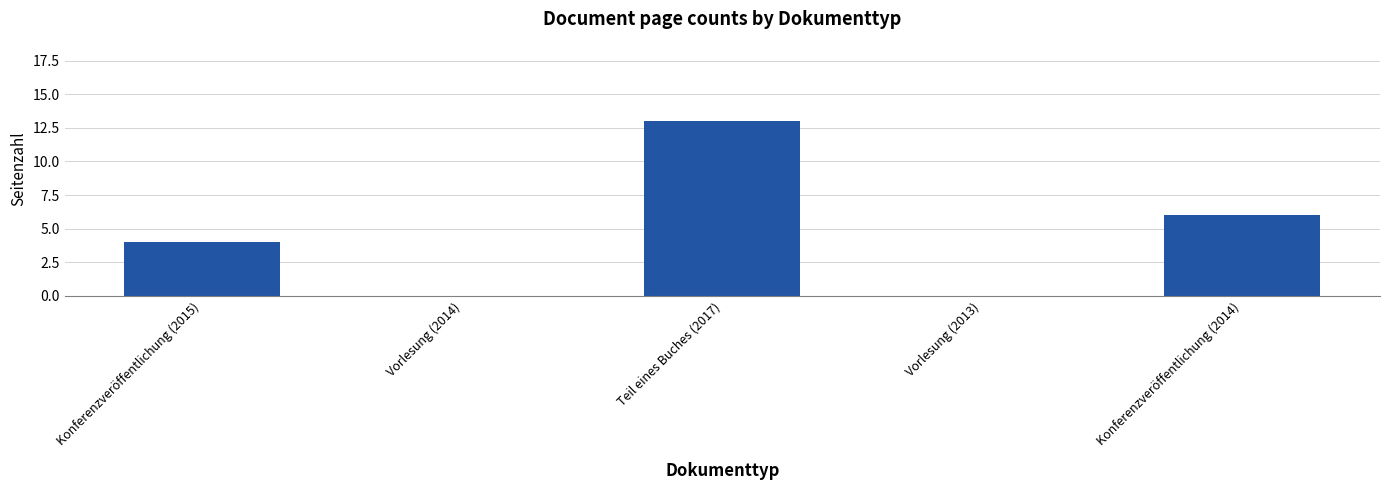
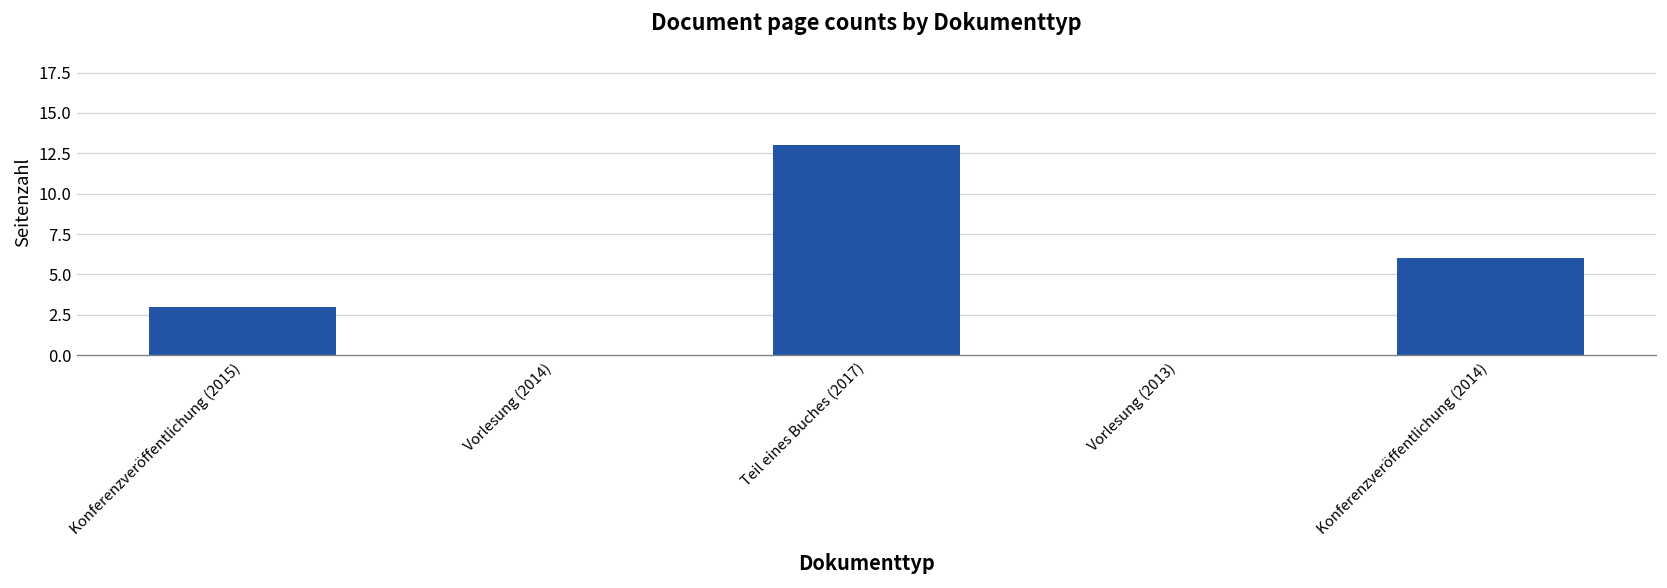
Konferenzveröffentlichung (2015): 4 -> 3
